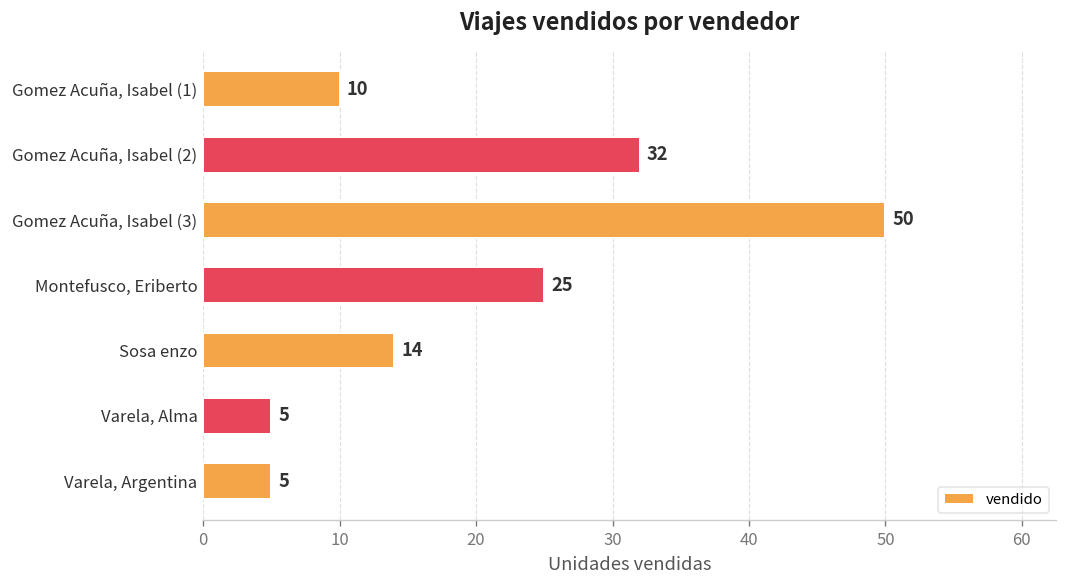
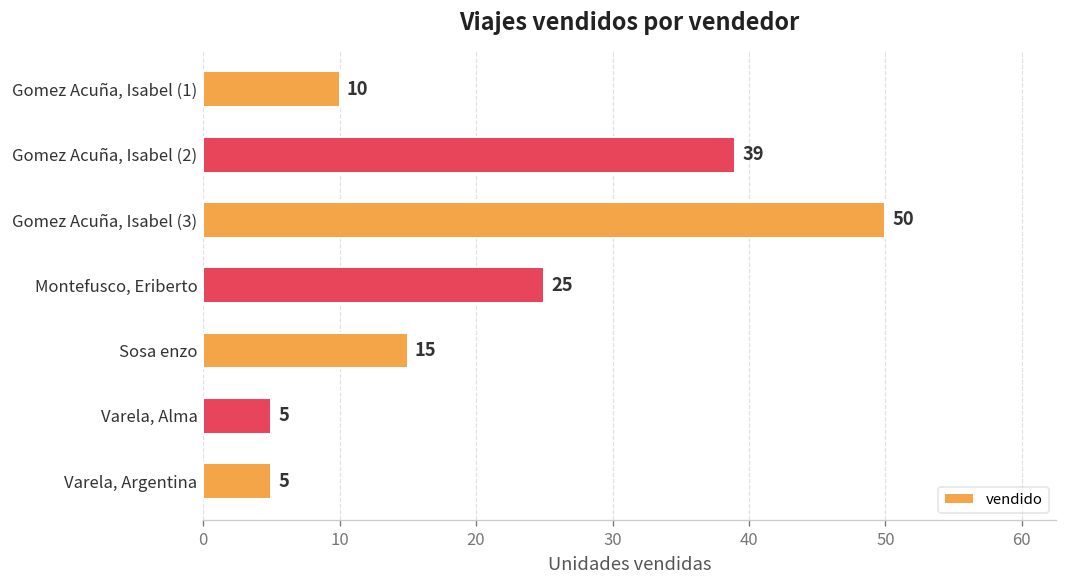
Gomez Acuña, Isabel (2): 32 -> 39
Sosa enzo: 14 -> 15
